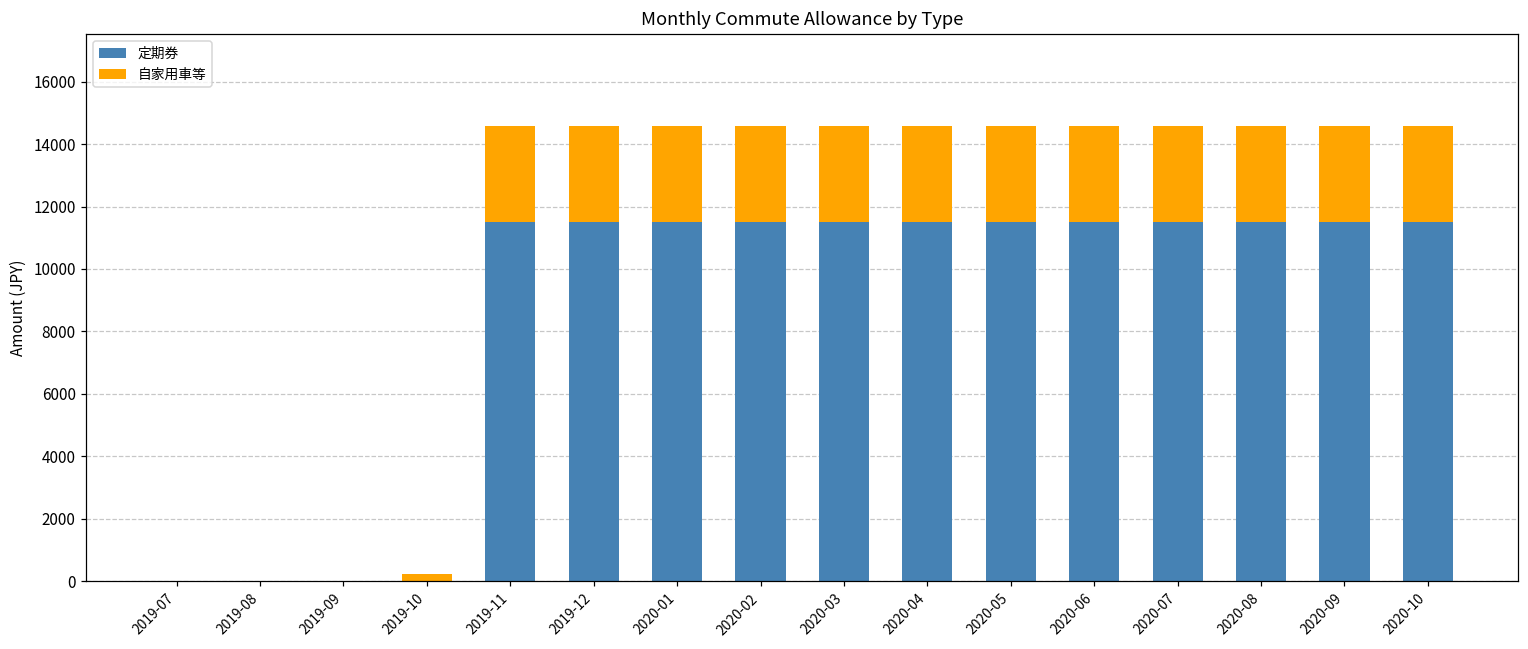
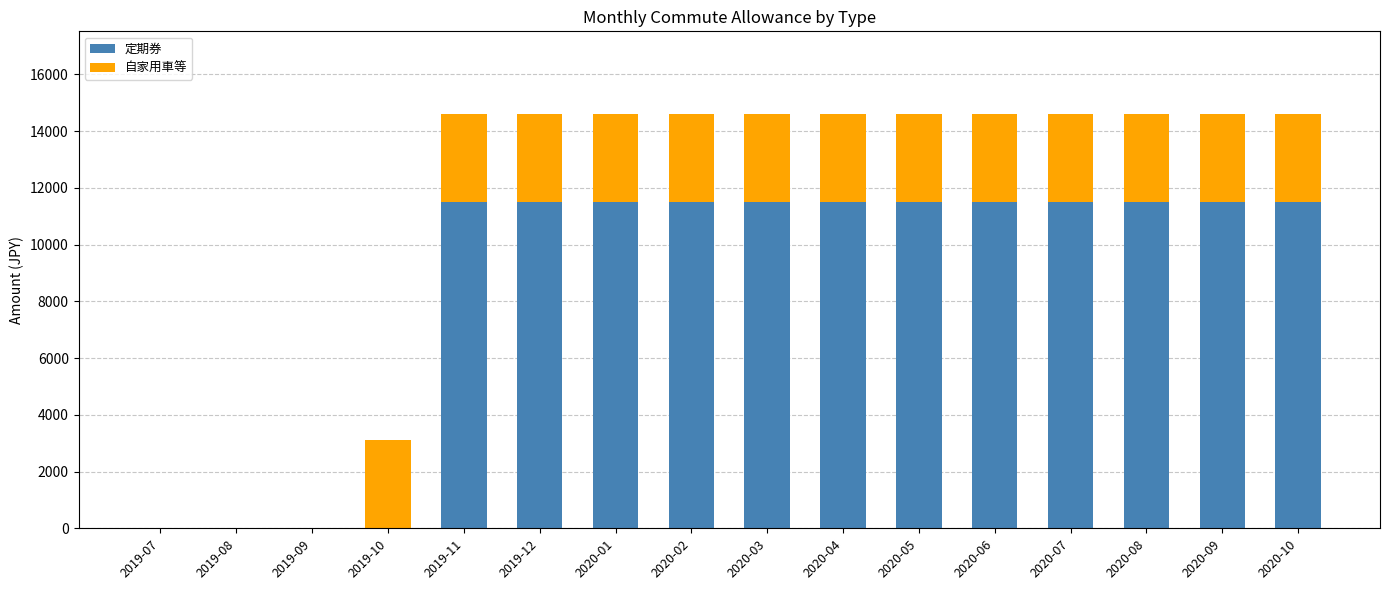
自家用車等, 2019-10: 200 -> 3100
